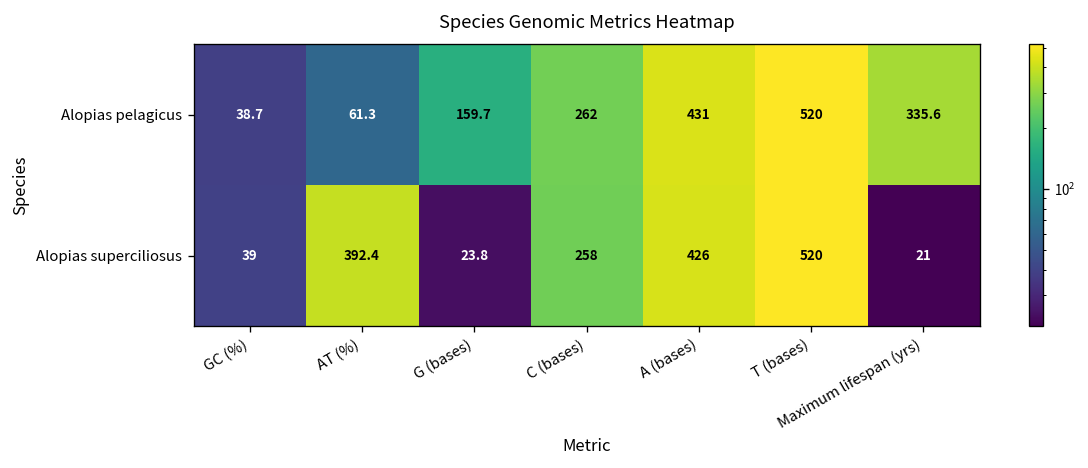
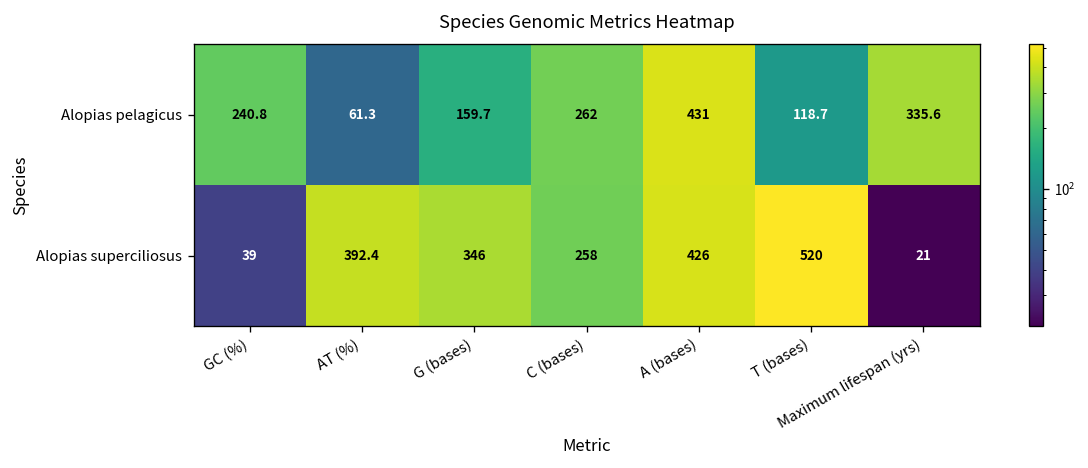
Alopias pelagicus, GC (%): 38.7 -> 240.8
Alopias pelagicus, T (bases): 520 -> 118.7
Alopias superciliosus, G (bases): 23.8 -> 346
